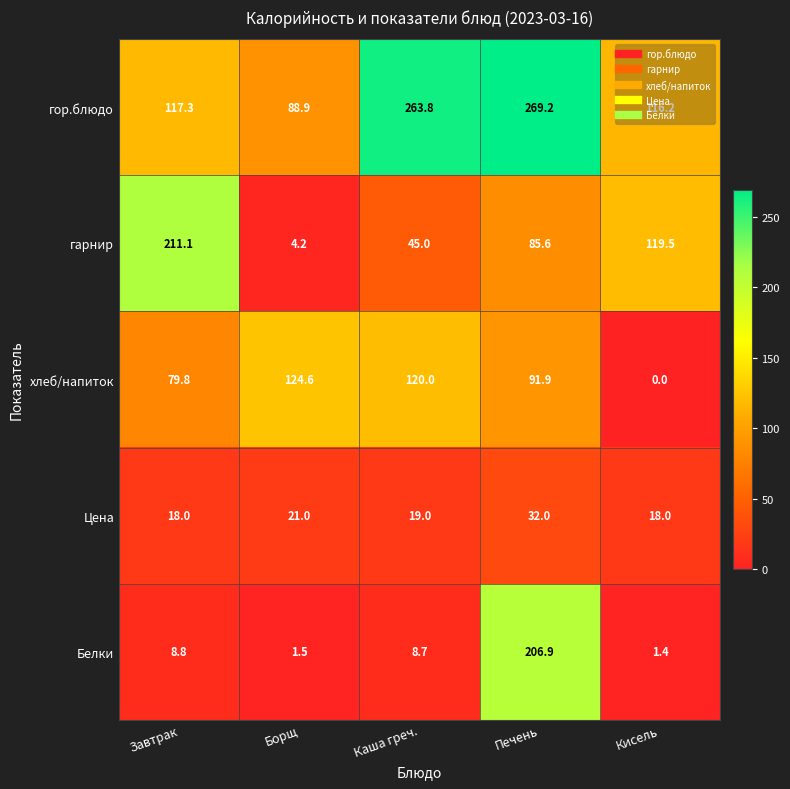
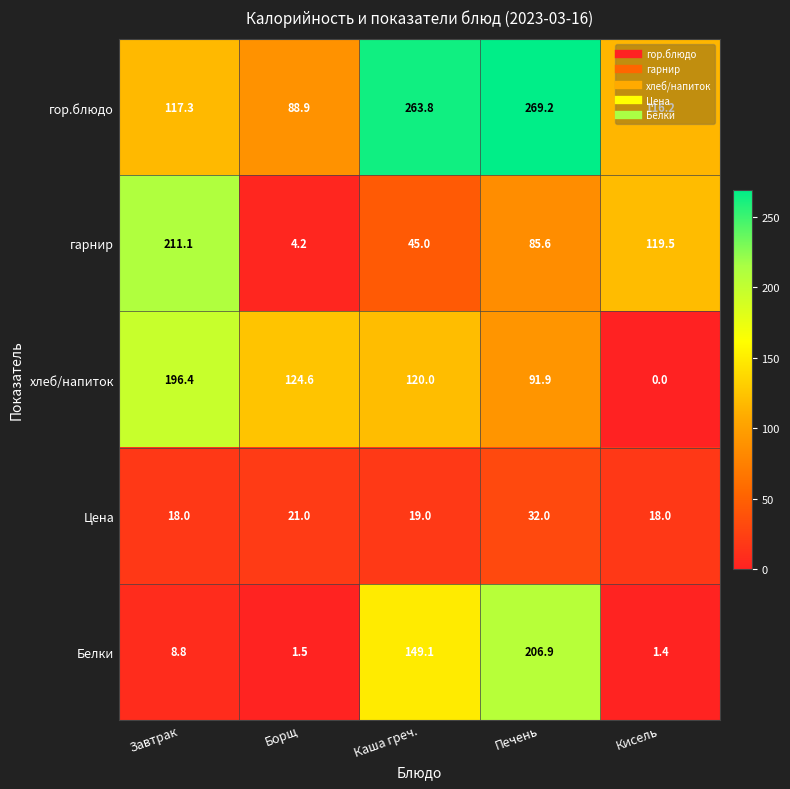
хлеб/напиток, Завтрак: 79.8 -> 196.4
Белки, Каша греч.: 8.7 -> 149.1
